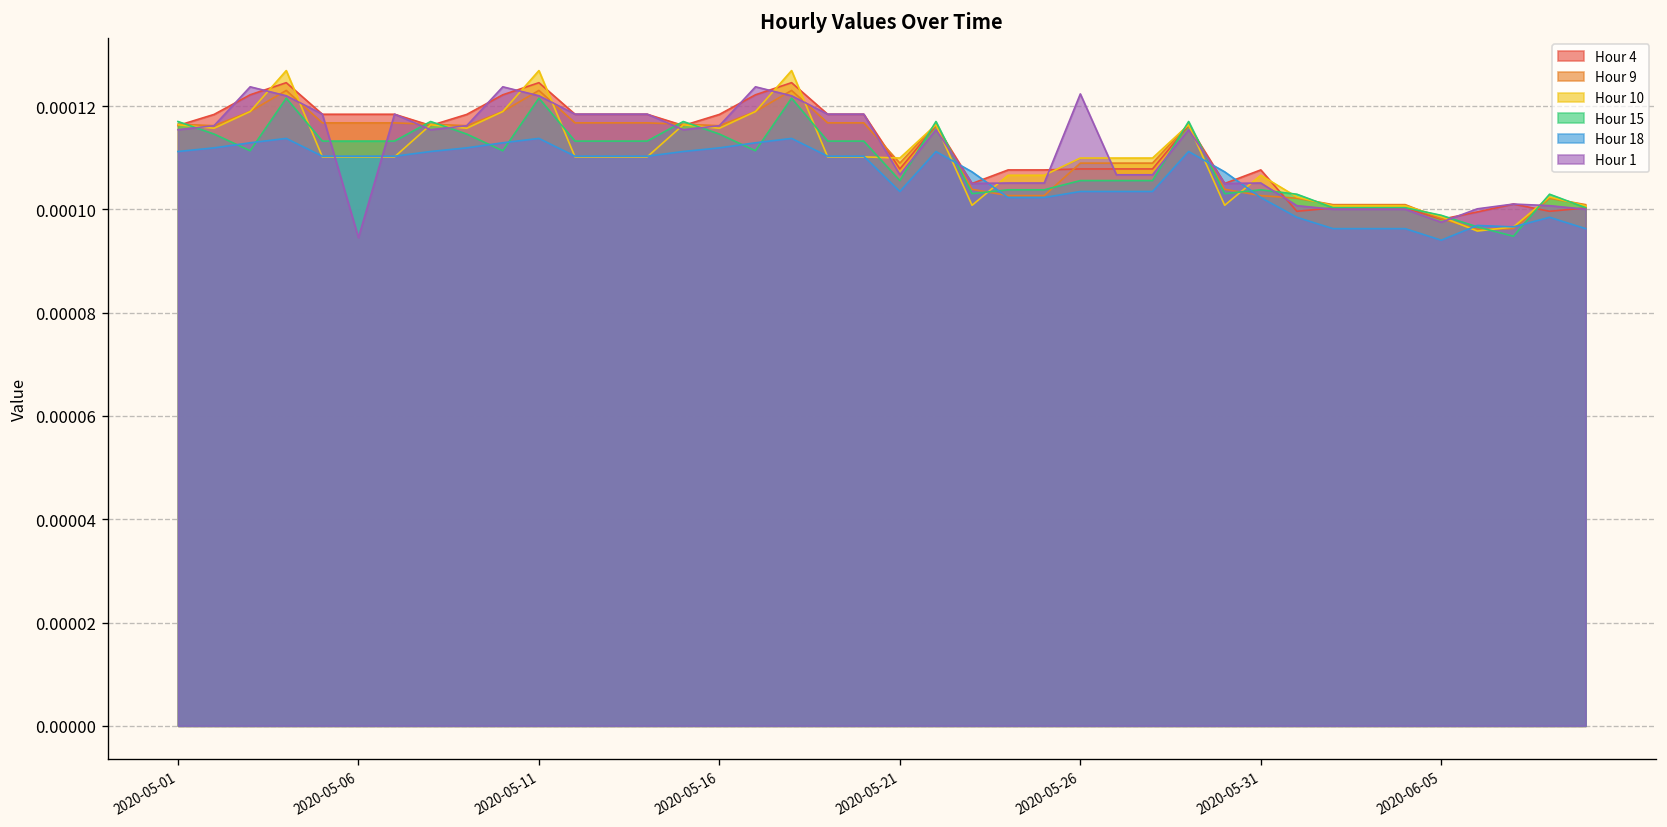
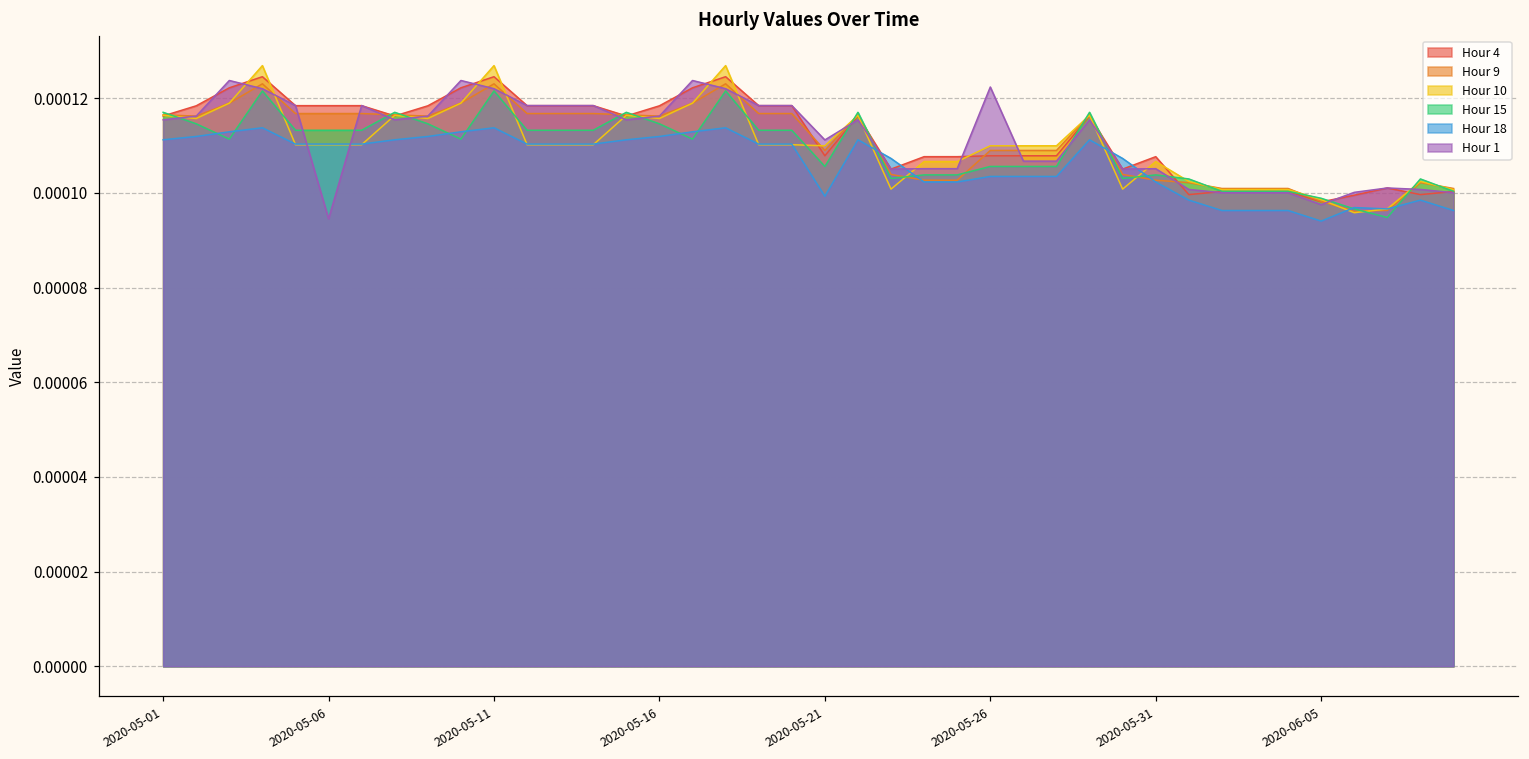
Hour 18, 2020-05-21: 0.000103 -> 0.000099
Hour 1, 2020-05-21: 0.000107 -> 0.000111
